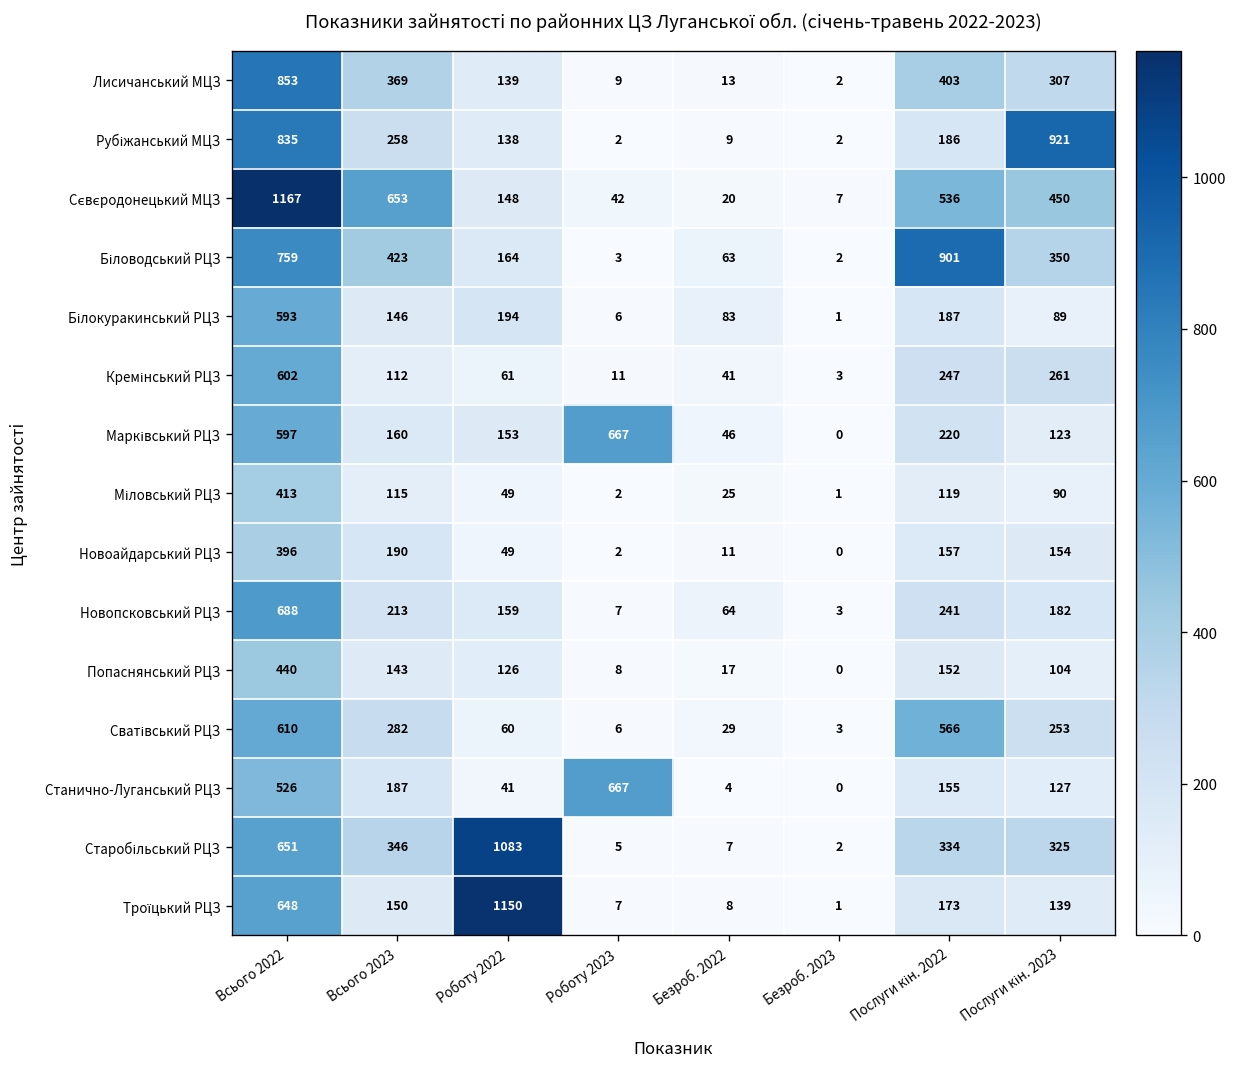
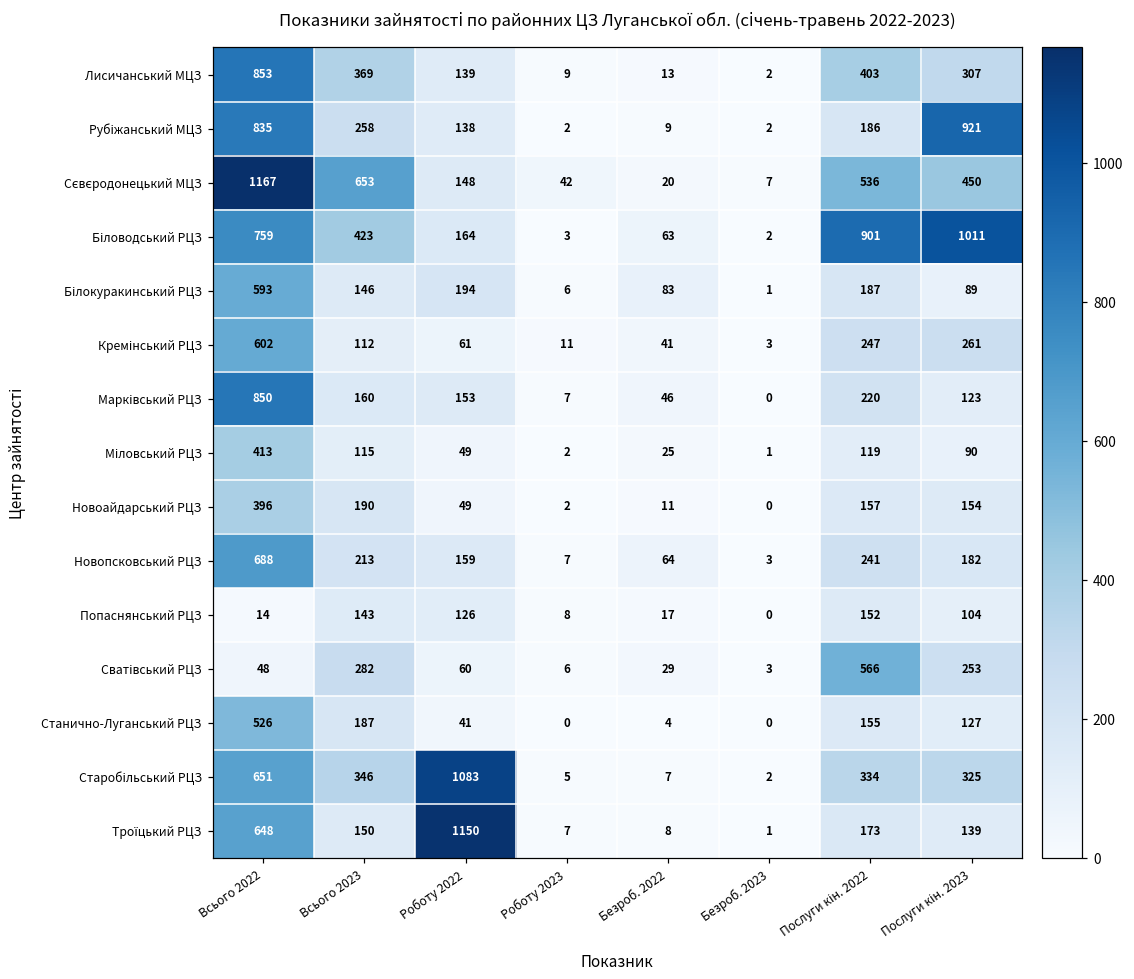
Біловодський РЦЗ, Послуги кін. 2023: 350 -> 1011
Марківський РЦЗ, Всього 2022: 597 -> 850
Марківський РЦЗ, Роботу 2023: 667 -> 7
Попаснянський РЦЗ, Всього 2022: 440 -> 14
Сватівський РЦЗ, Всього 2022: 610 -> 48
Станично-Луганський РЦЗ, Роботу 2023: 667 -> 0
